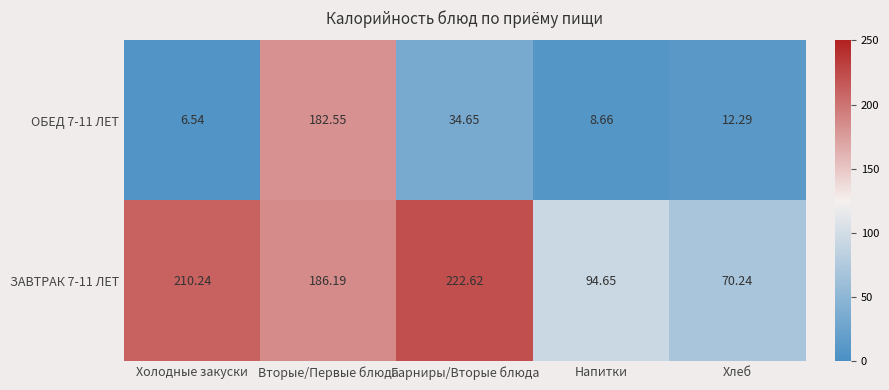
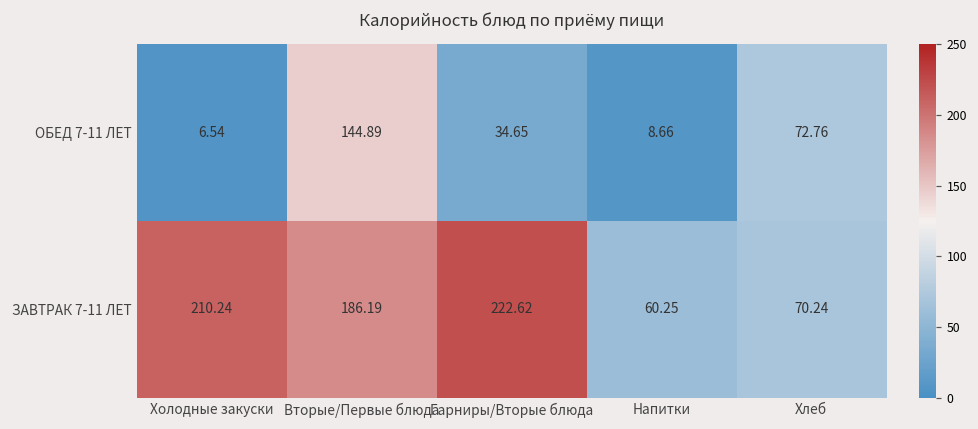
ОБЕД 7-11 ЛЕТ, Вторые/Первые блюда: 182.55 -> 144.89
ОБЕД 7-11 ЛЕТ, Хлеб: 12.29 -> 72.76
ЗАВТРАК 7-11 ЛЕТ, Напитки: 94.65 -> 60.25
